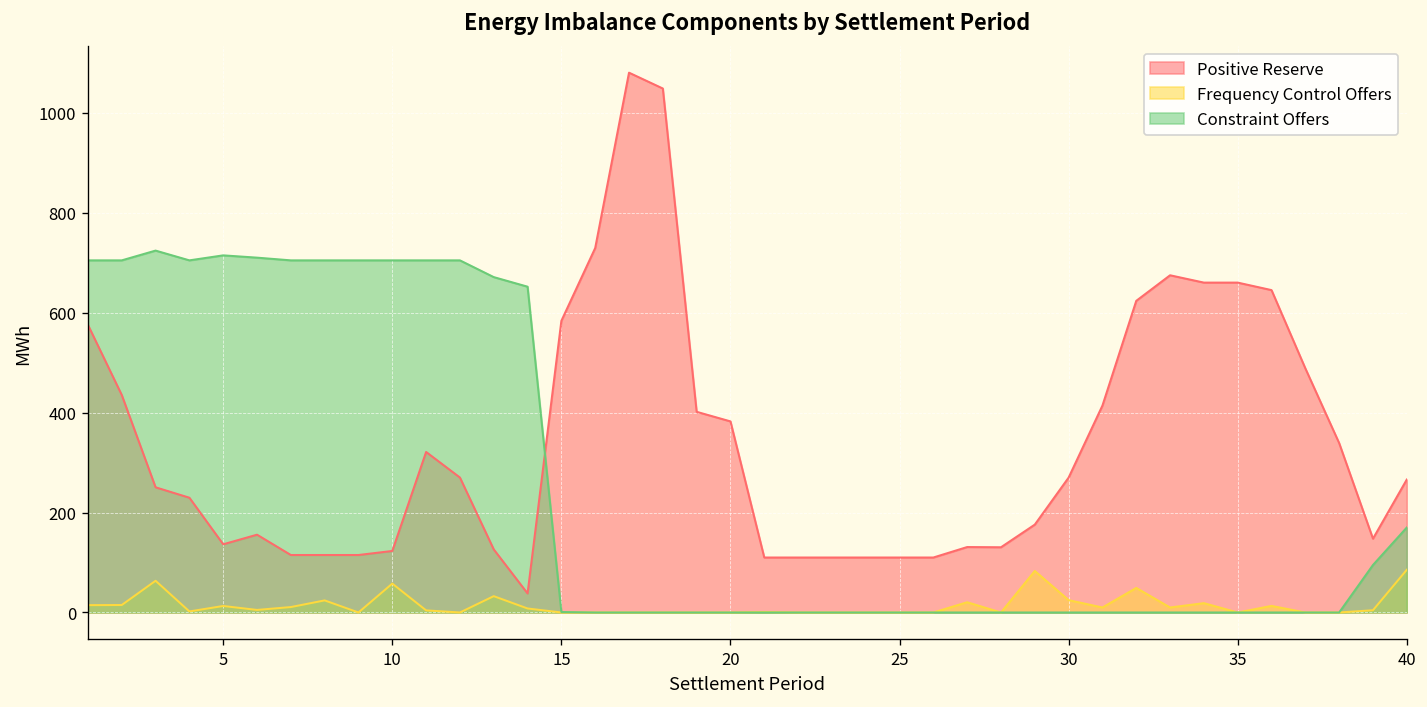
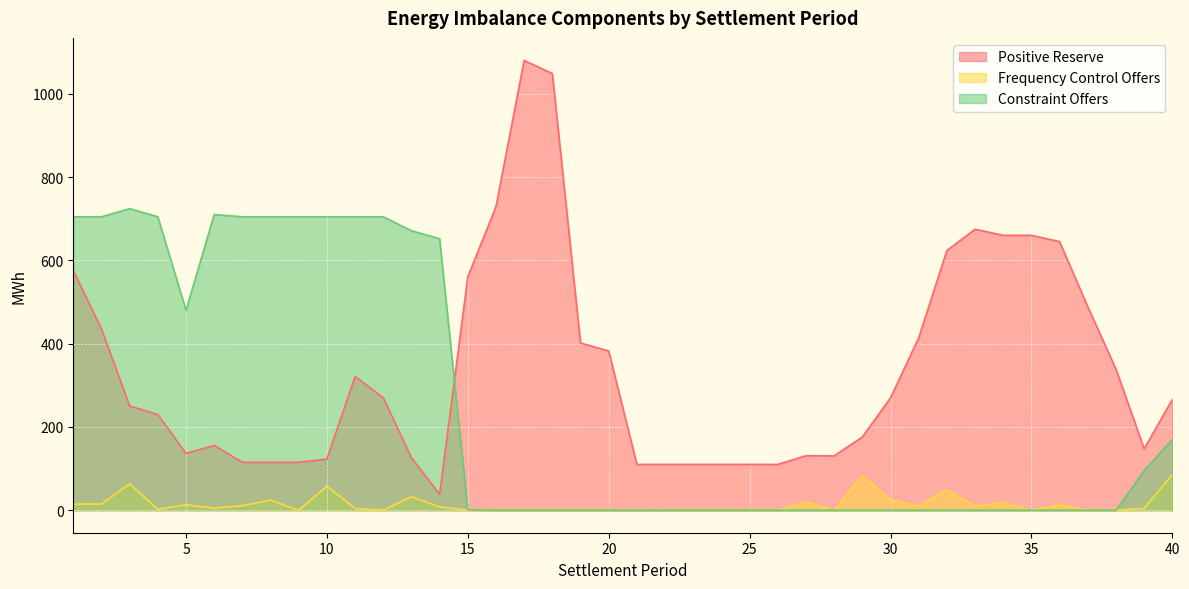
Constraint Offers, 5: 710 -> 480
Positive Reserve, 15: 580 -> 560
